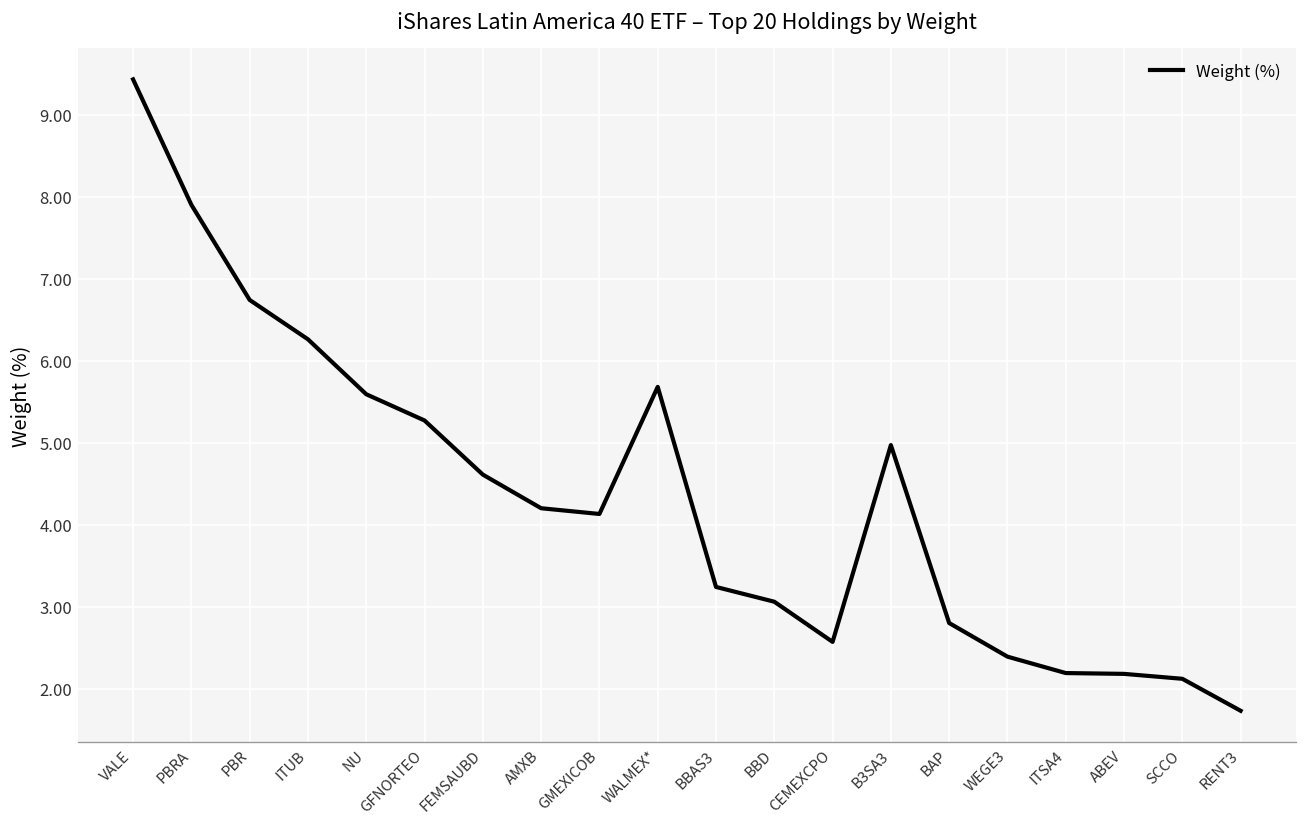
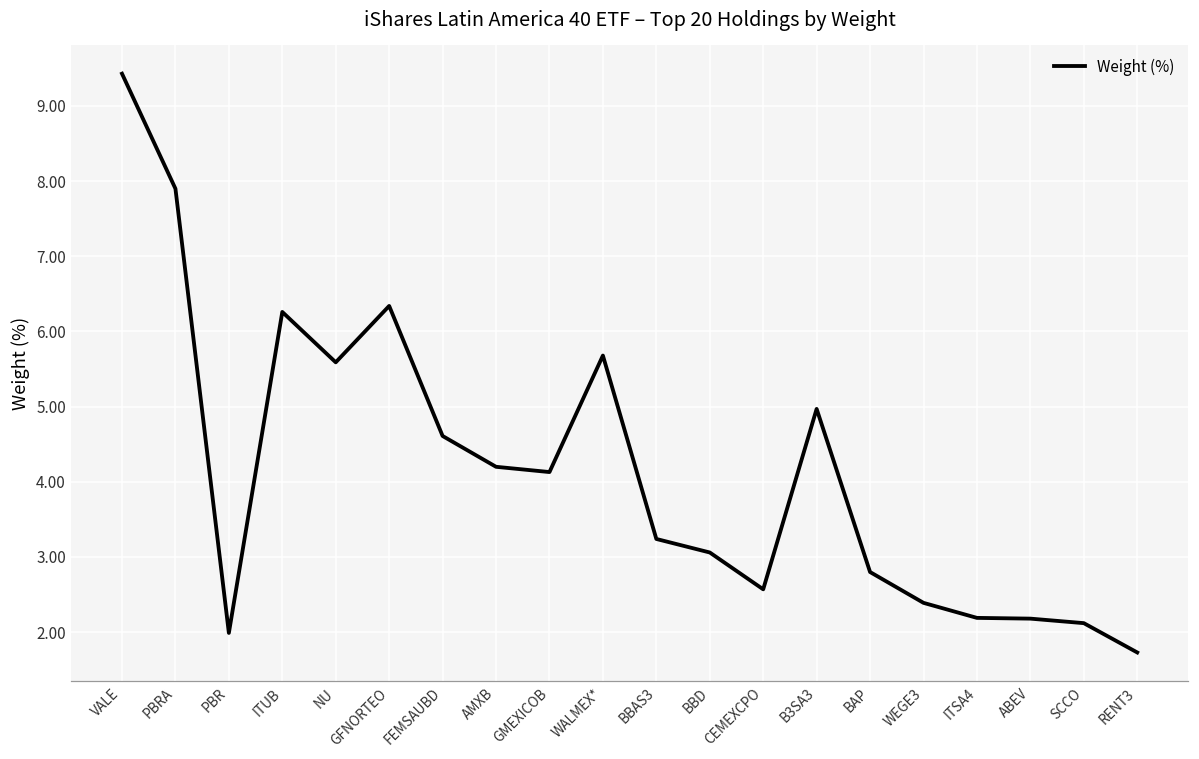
PBR: 6.7 -> 2.0
GFNORTEO: 5.3 -> 6.3
